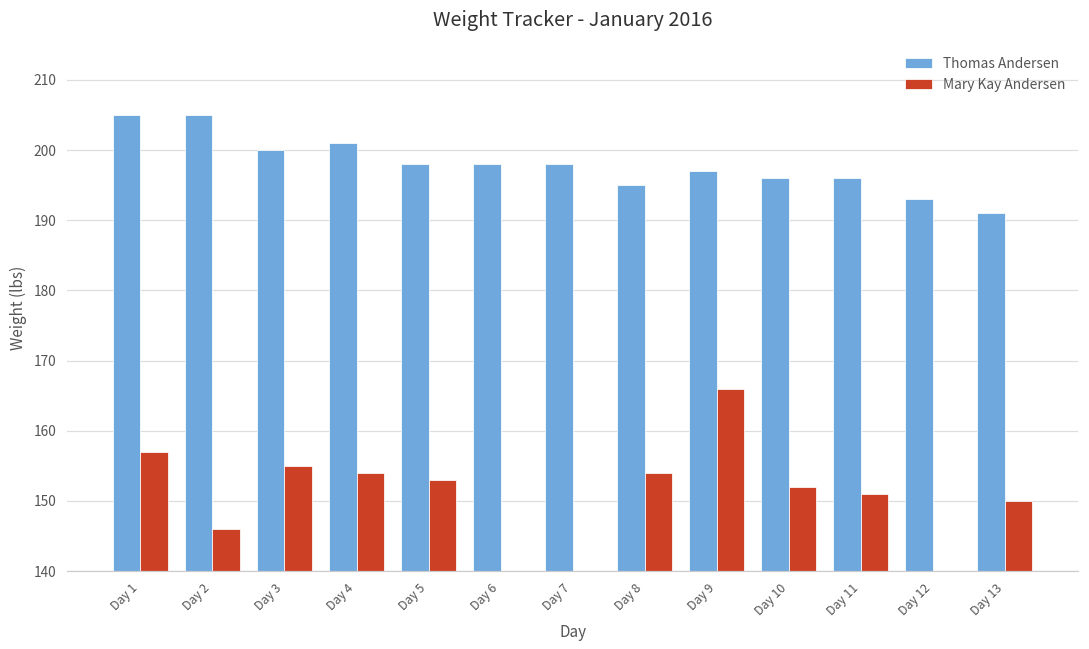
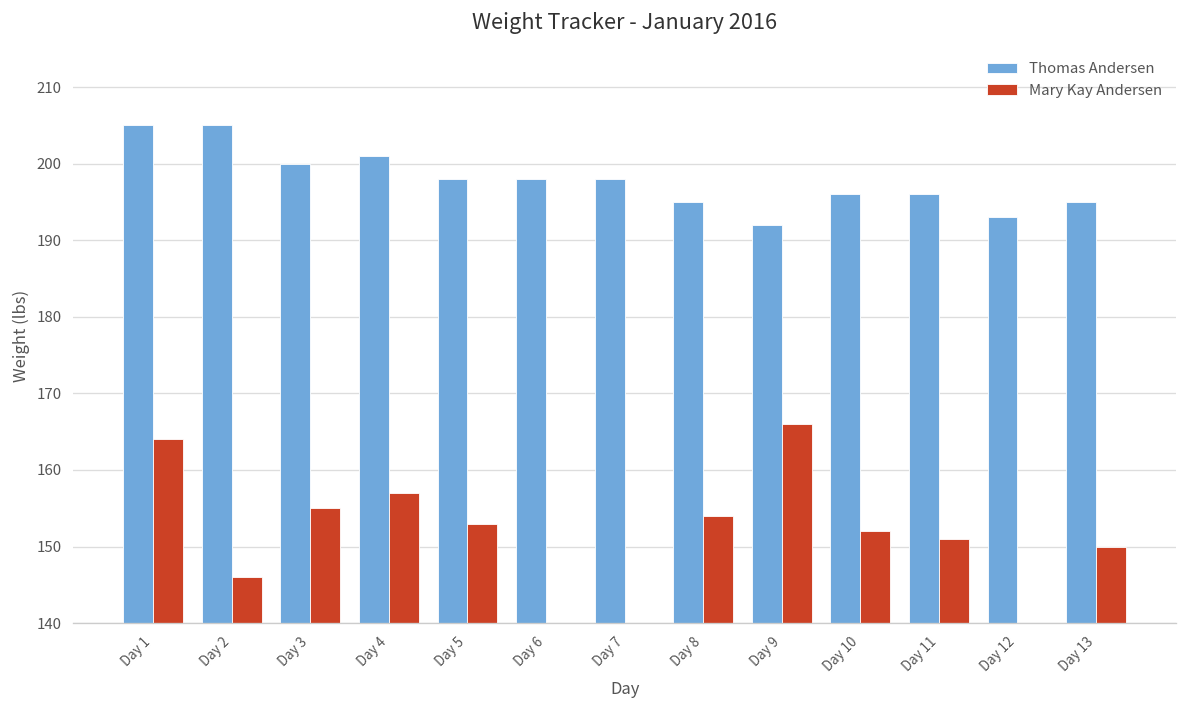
Mary Kay Andersen, Day 1: 157 -> 164
Mary Kay Andersen, Day 4: 154 -> 157
Thomas Andersen, Day 9: 197 -> 192
Thomas Andersen, Day 13: 191 -> 195
